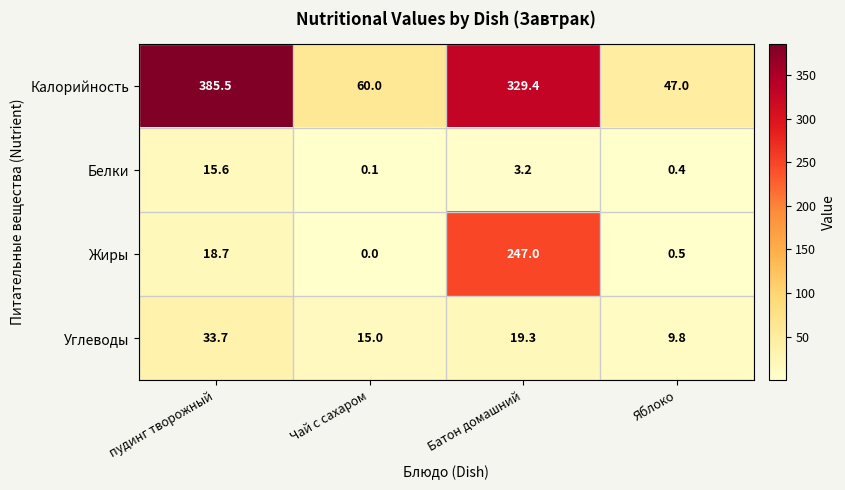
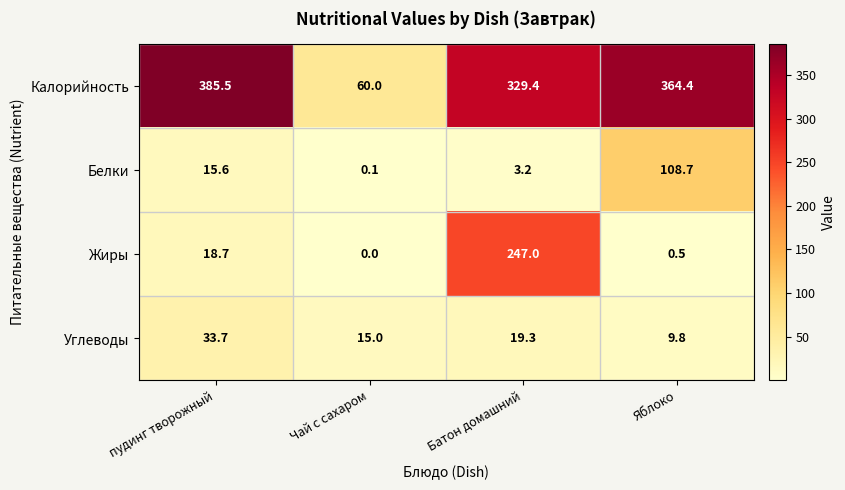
Калорийность, Яблоко: 47.0 -> 364.4
Белки, Яблоко: 0.4 -> 108.7
